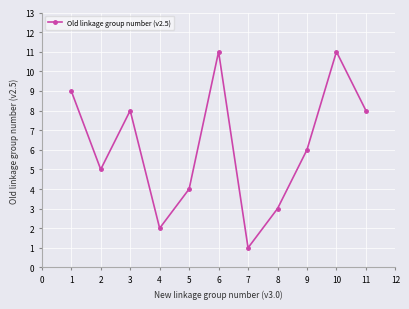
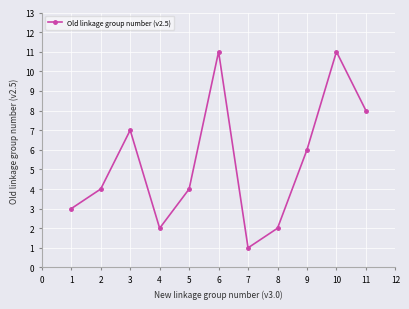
1: 9 -> 3
2: 5 -> 4
3: 8 -> 7
8: 3 -> 2
